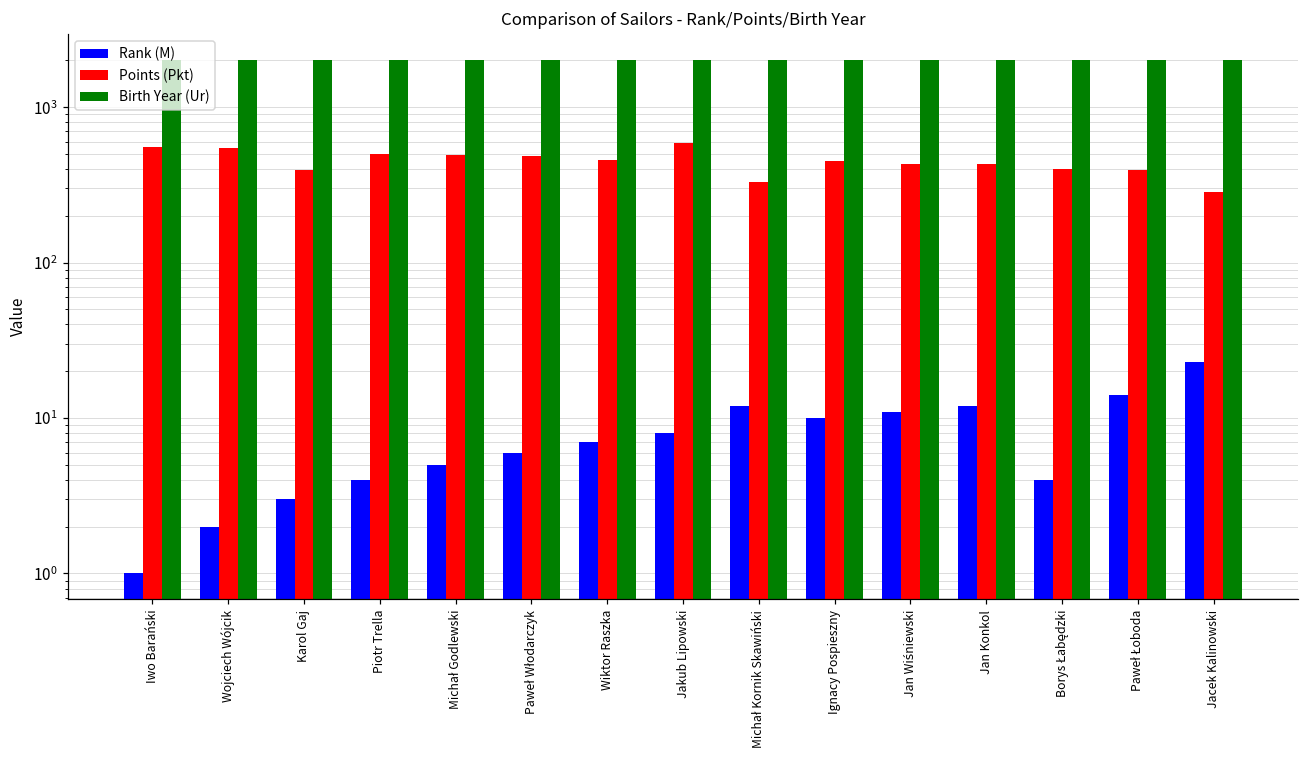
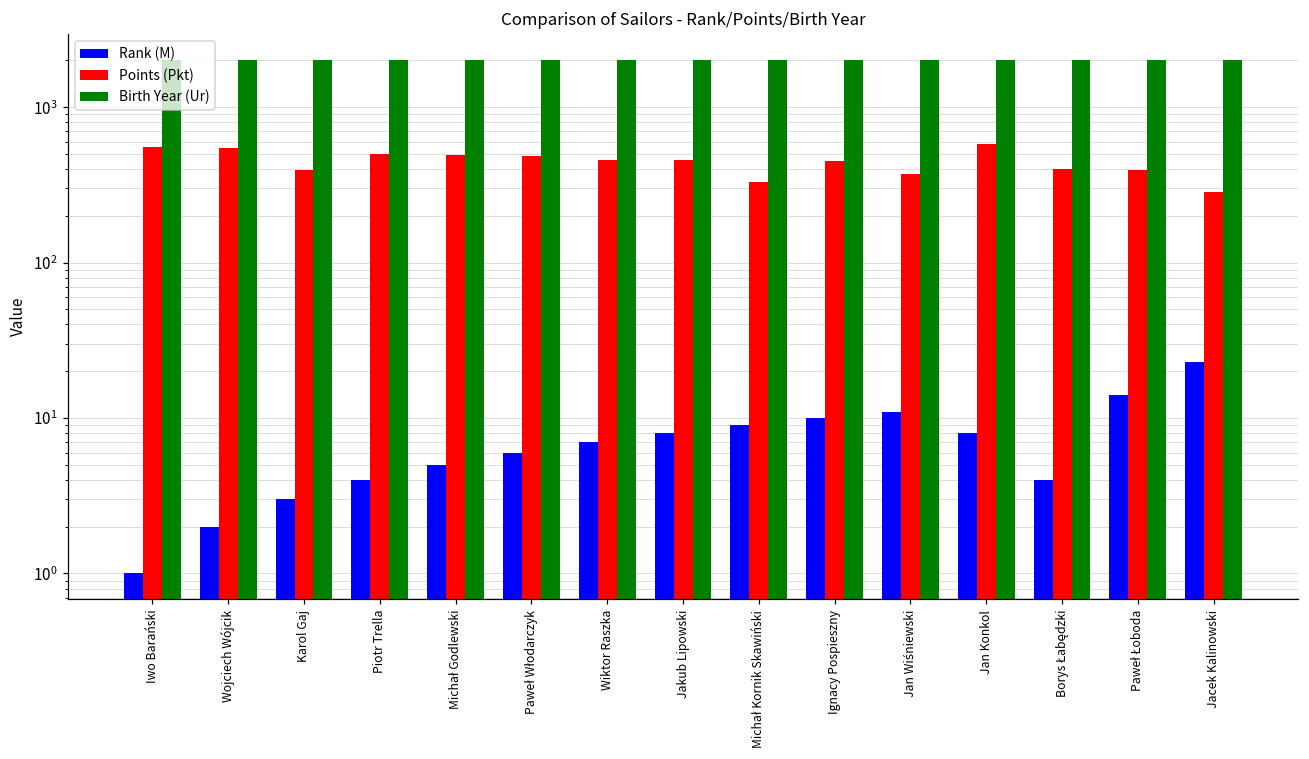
Points (Pkt), Jakub Lipowski: 590 -> 460
Rank (M), Michał Kornik Skawiński: 12 -> 9
Points (Pkt), Jan Wiśniewski: 430 -> 370
Rank (M), Jan Konkol: 12 -> 8
Points (Pkt), Jan Konkol: 430 -> 580
